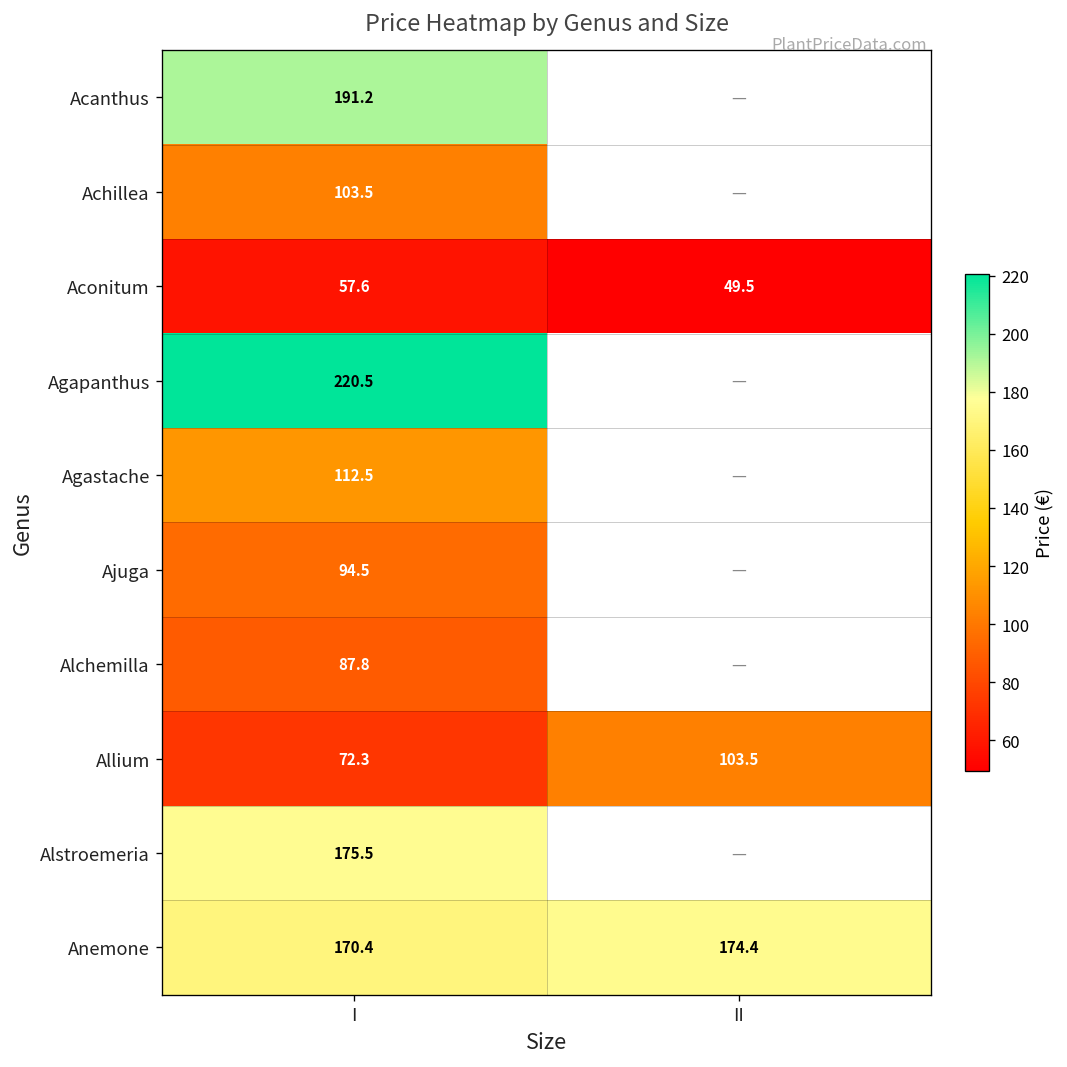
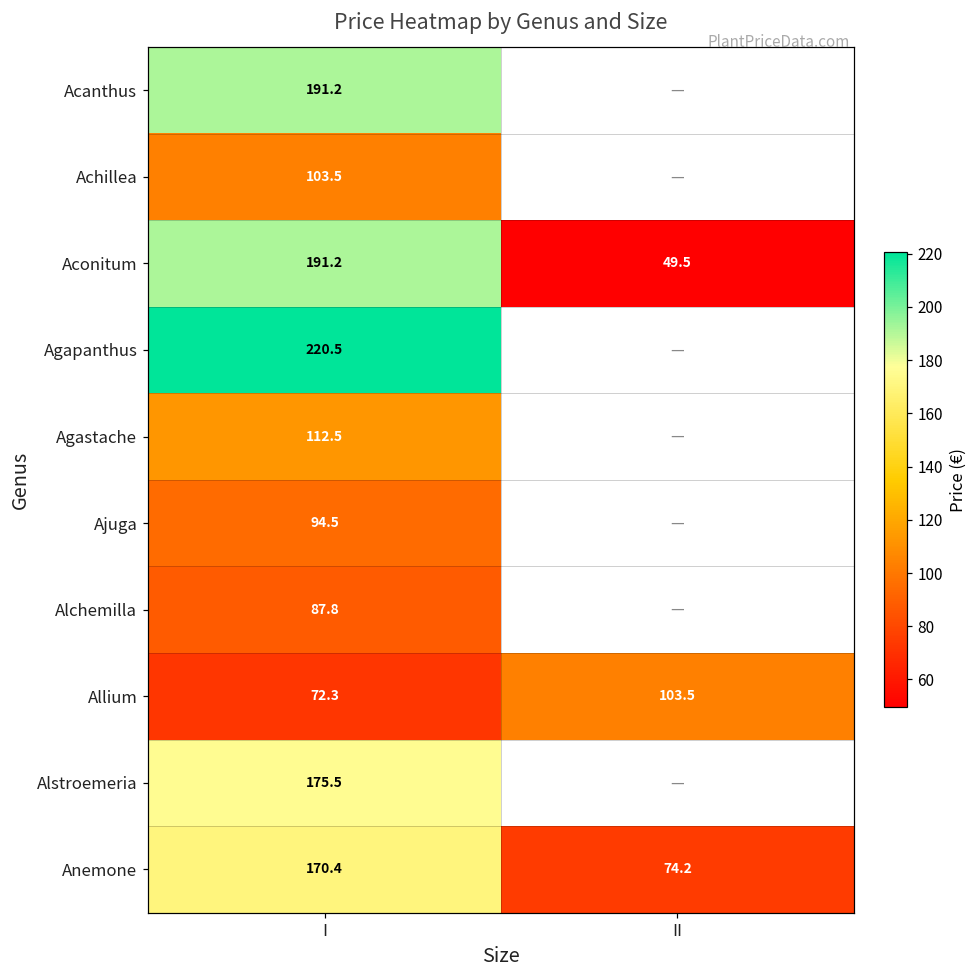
Aconitum, I: 57.6 -> 191.2
Anemone, II: 174.4 -> 74.2
